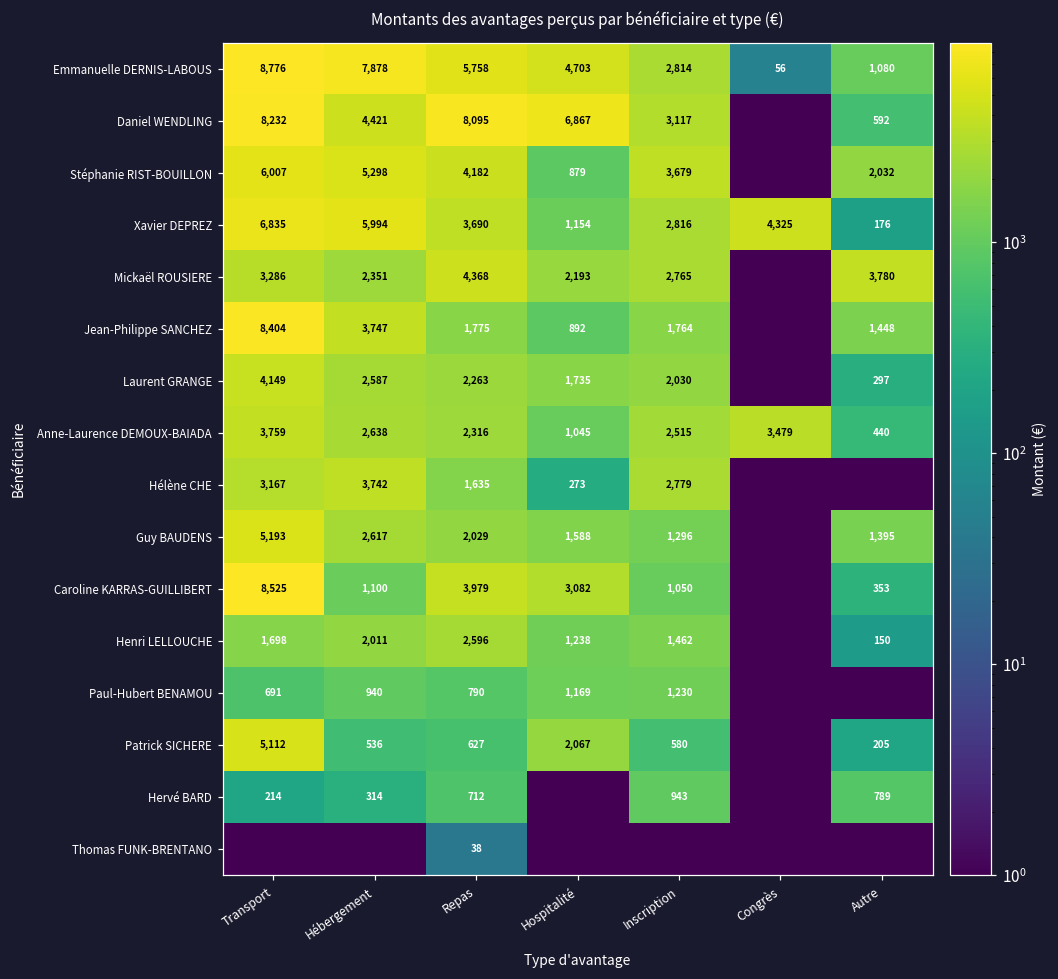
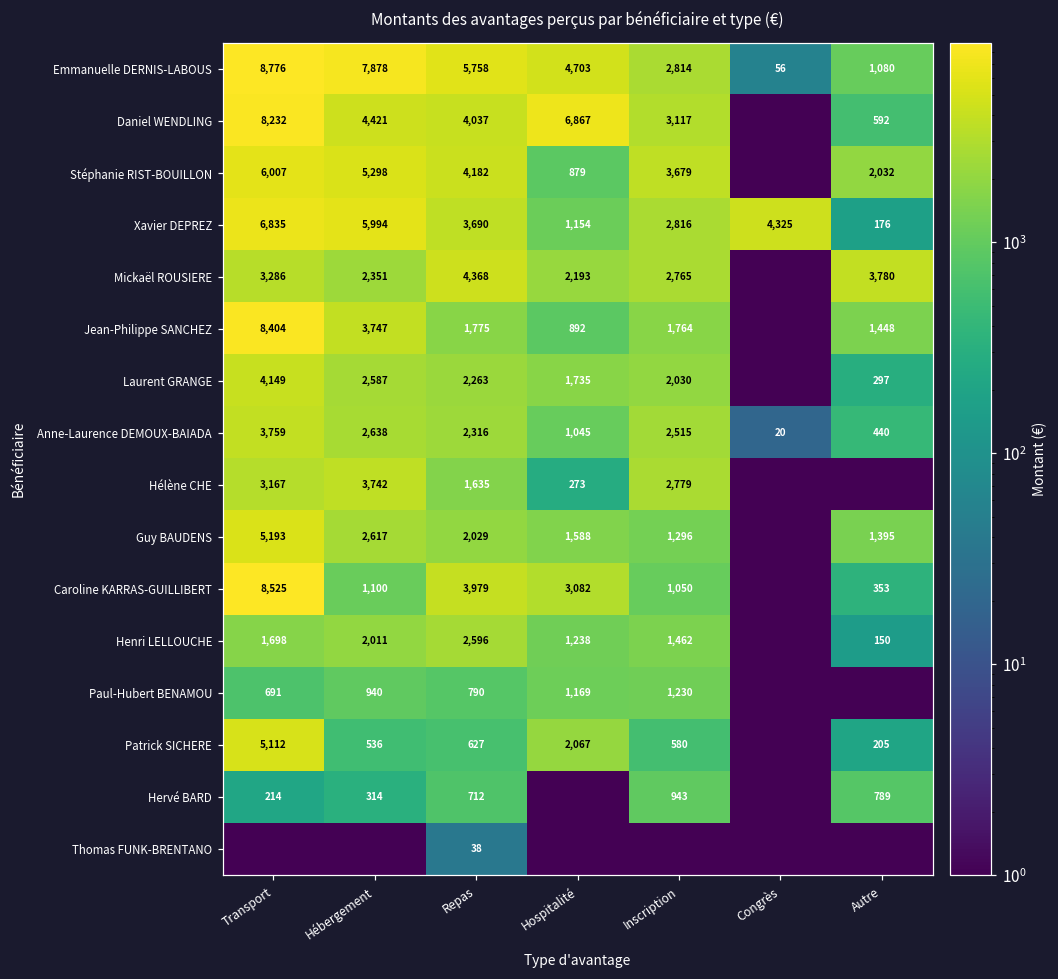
Daniel WENDLING, Repas: 8,095 -> 4,037
Anne-Laurence DEMOUX-BAIADA, Congrès: 3,479 -> 20
